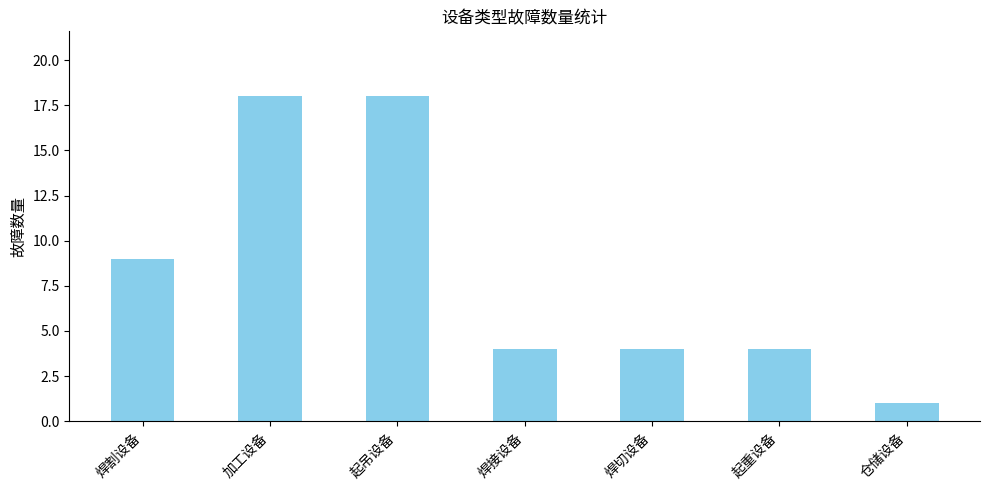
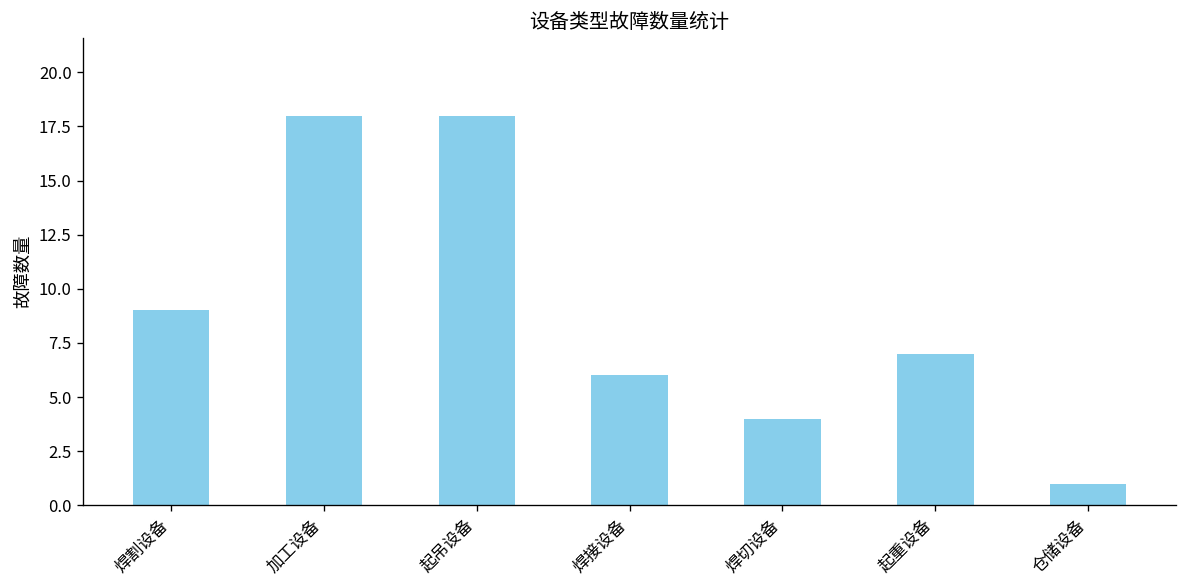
焊接设备: 4 -> 6
起重设备: 4 -> 7
